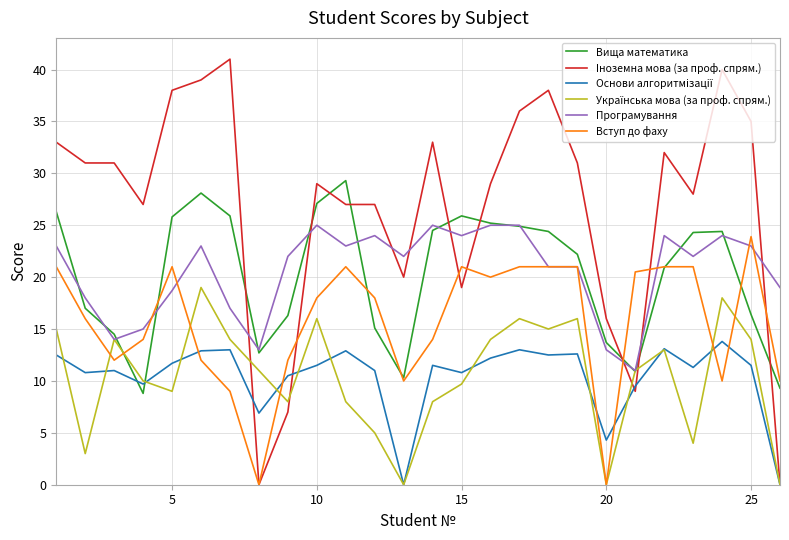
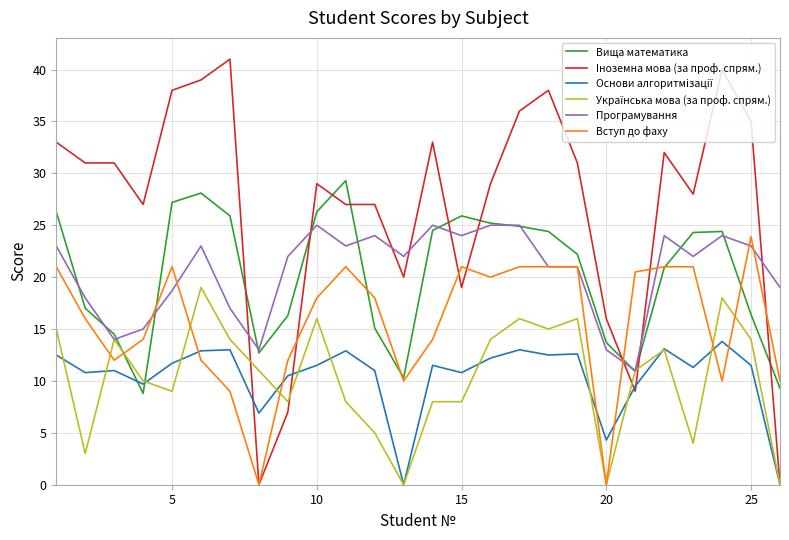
Вища математика, 5: 25.8 -> 27.2
Вища математика, 10: 27.1 -> 26.3
Українська мова (за проф. спрям.), 15: 9.7 -> 8.0
